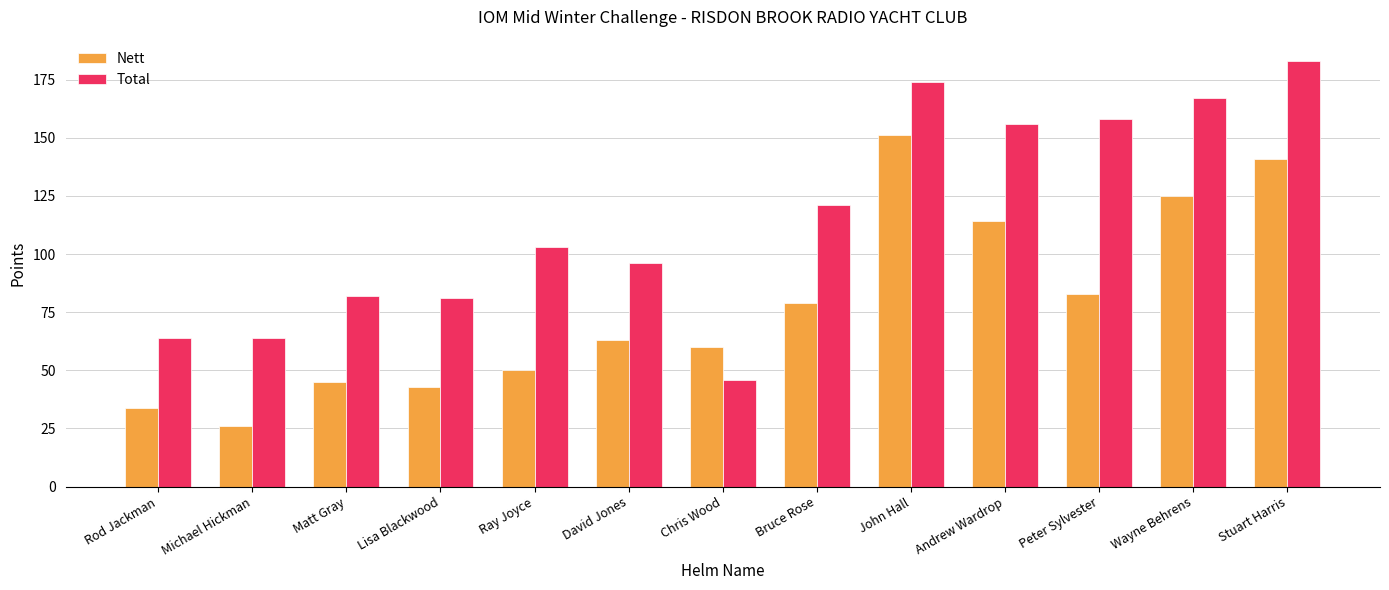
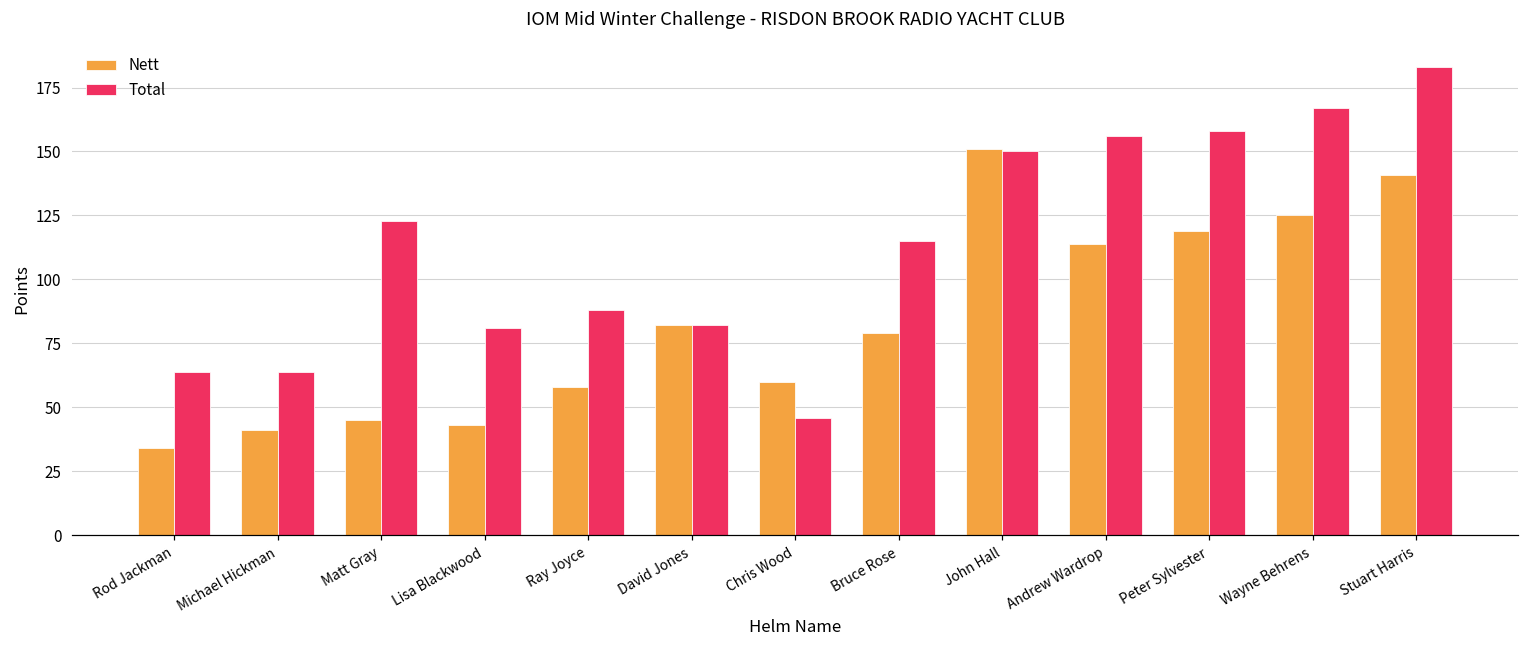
Nett, Michael Hickman: 26 -> 41
Total, Matt Gray: 82 -> 123
Nett, Ray Joyce: 50 -> 58
Total, Ray Joyce: 103 -> 88
Nett, David Jones: 63 -> 82
Total, David Jones: 96 -> 82
Total, Bruce Rose: 121 -> 115
Total, John Hall: 174 -> 150
Nett, Peter Sylvester: 83 -> 119
